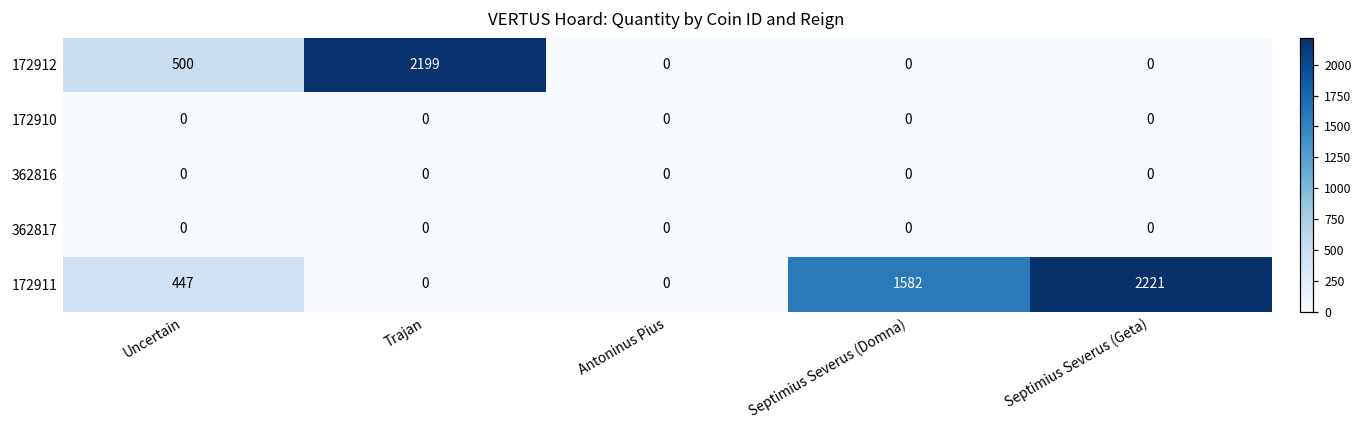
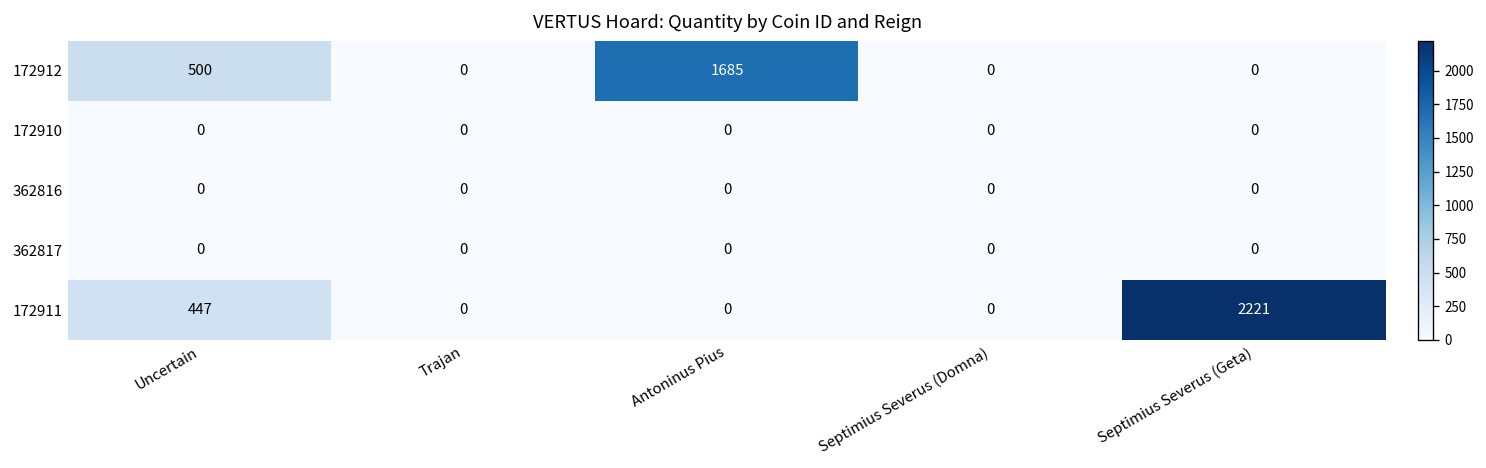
172912, Trajan: 2199 -> 0
172912, Antoninus Pius: 0 -> 1685
172911, Septimius Severus (Domna): 1582 -> 0
